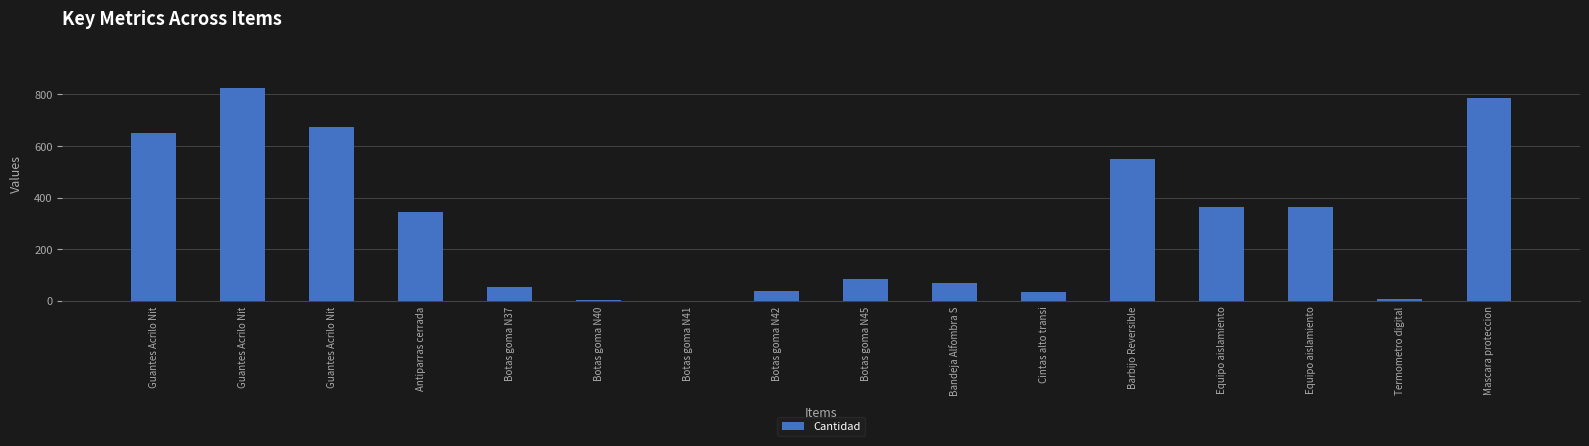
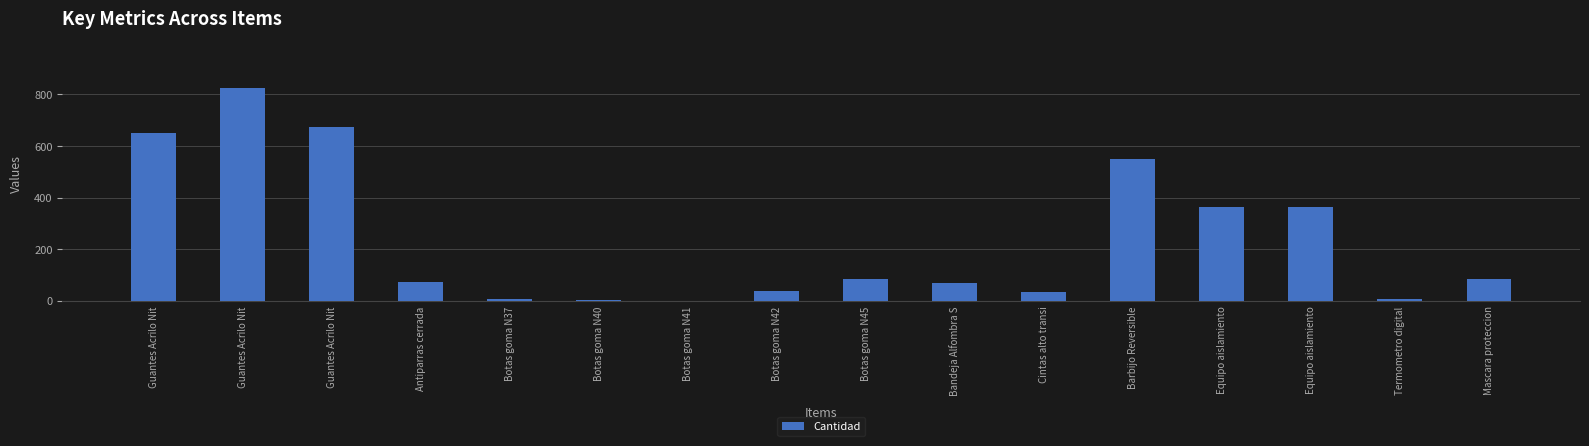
Antiparras cerrada: 350 -> 70
Botas goma N37: 60 -> 10
Mascara proteccion: 790 -> 80
